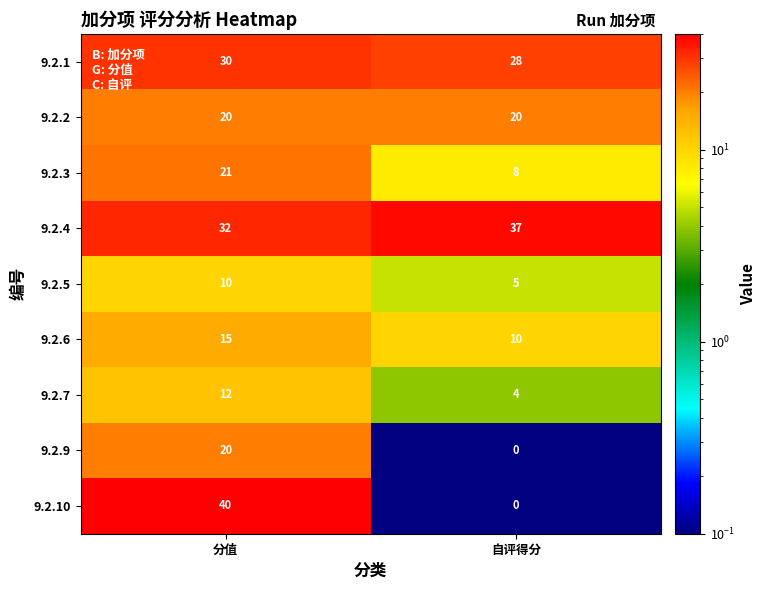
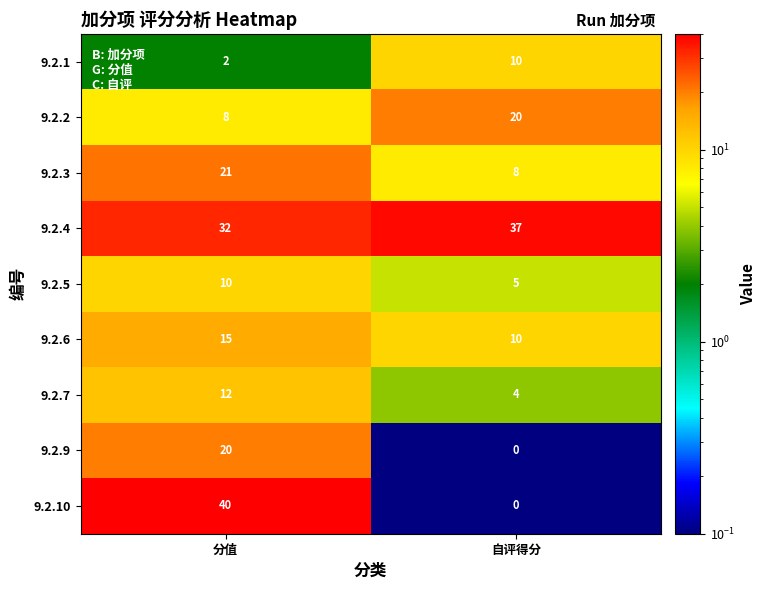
9.2.1, 分值: 30 -> 2
9.2.1, 自评得分: 28 -> 10
9.2.2, 分值: 20 -> 8
